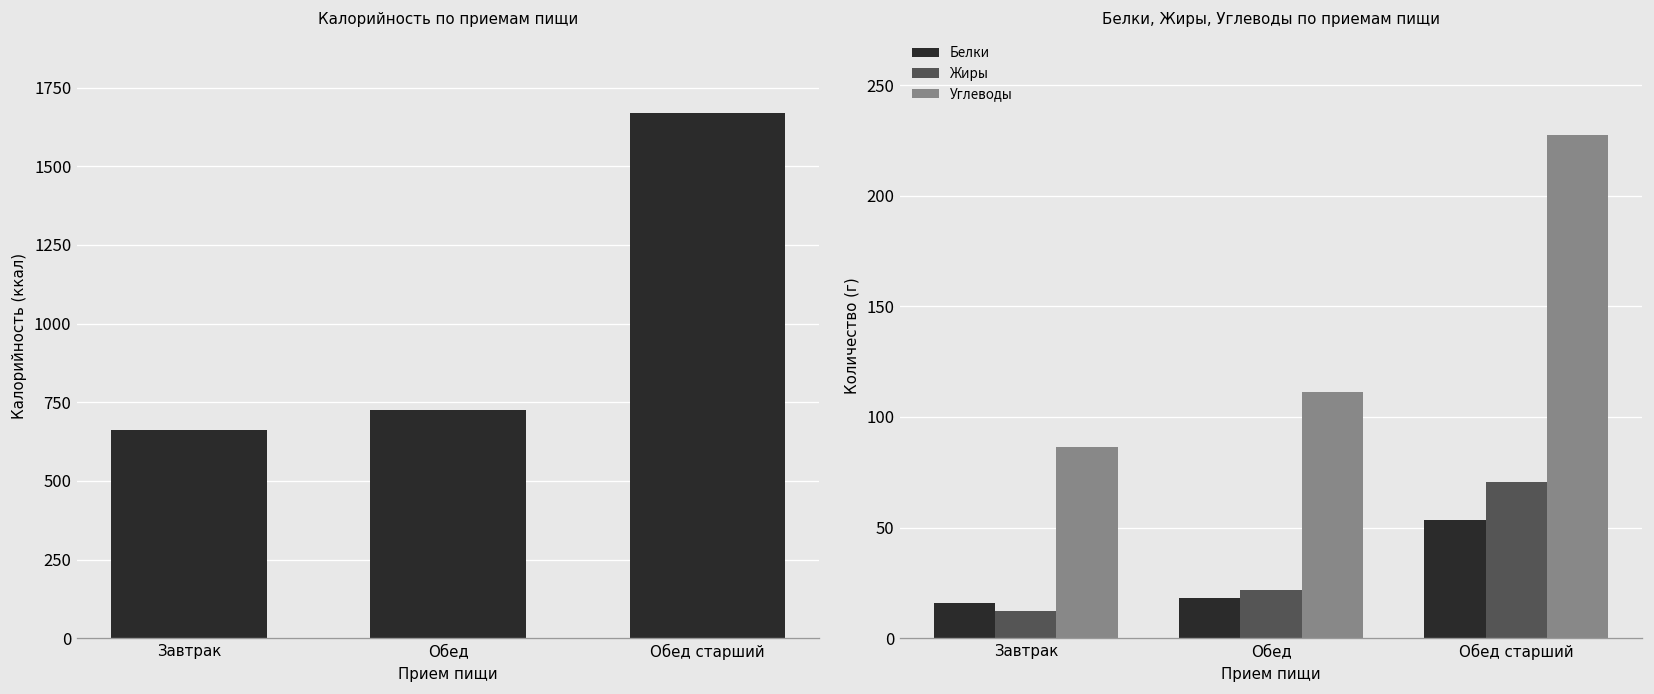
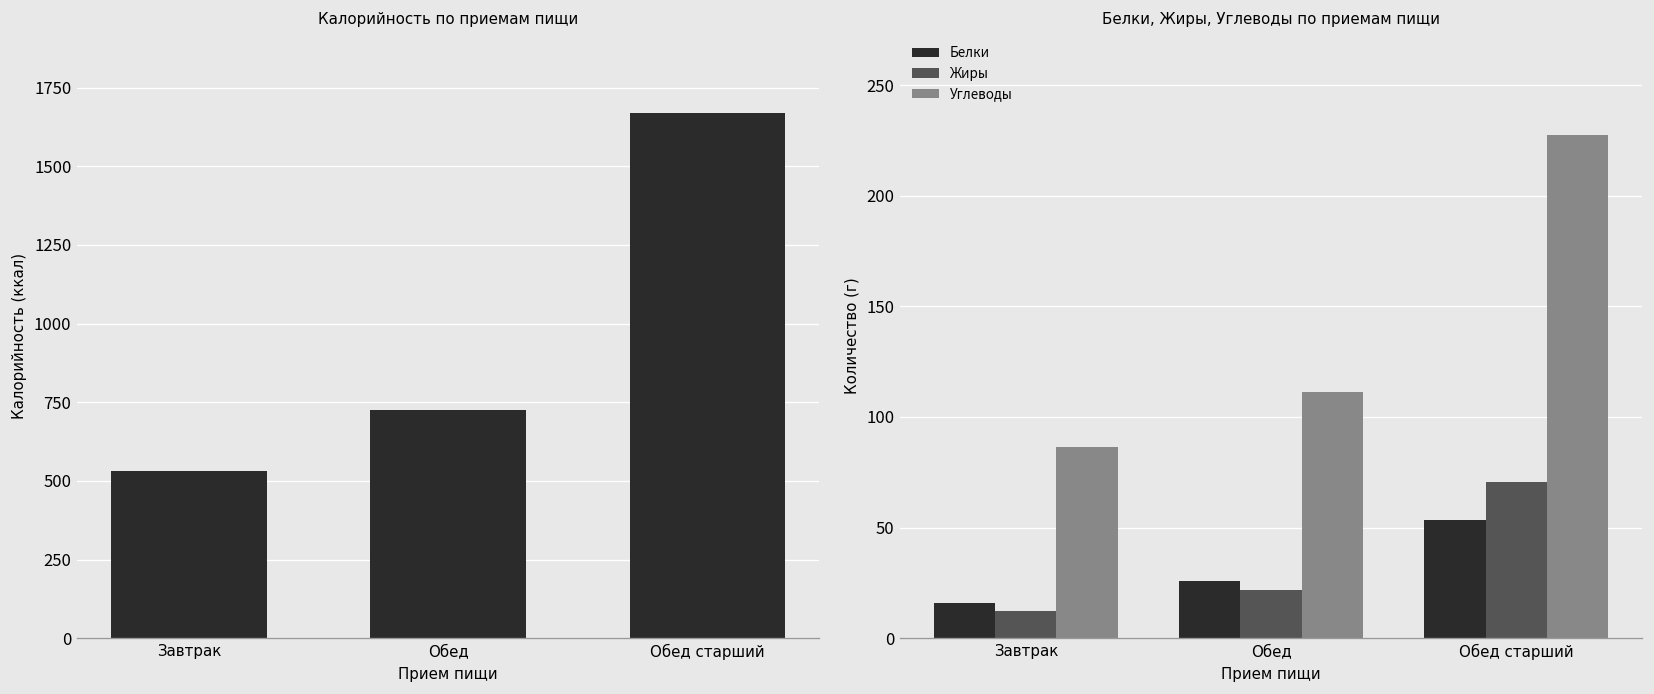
Калорийность по приемам пищи, Завтрак: 660 -> 530
Белки, Жиры, Углеводы по приемам пищи, Белки, Обед: 18 -> 26
